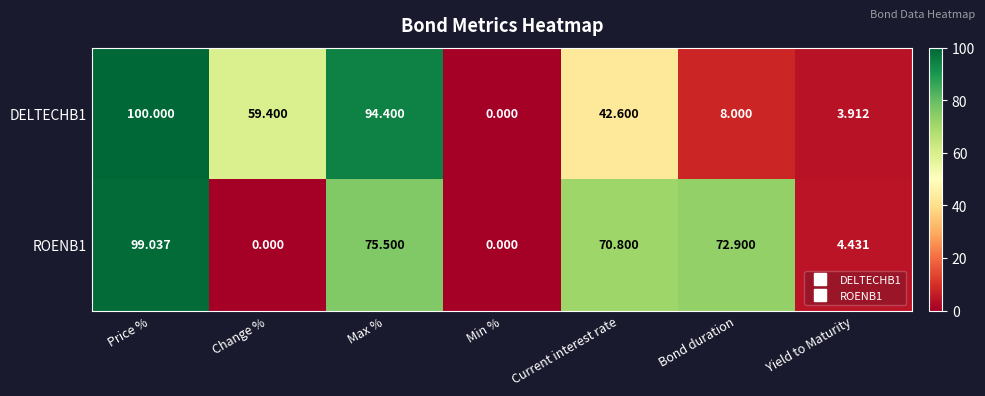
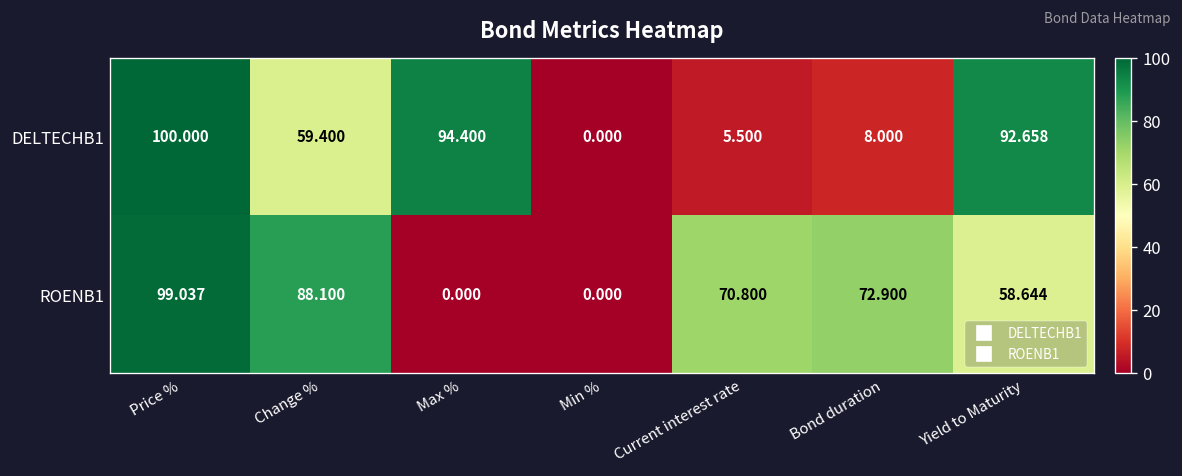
DELTECHB1, Current interest rate: 42.600 -> 5.500
DELTECHB1, Yield to Maturity: 3.912 -> 92.658
ROENB1, Change %: 0.000 -> 88.100
ROENB1, Max %: 75.500 -> 0.000
ROENB1, Yield to Maturity: 4.431 -> 58.644
